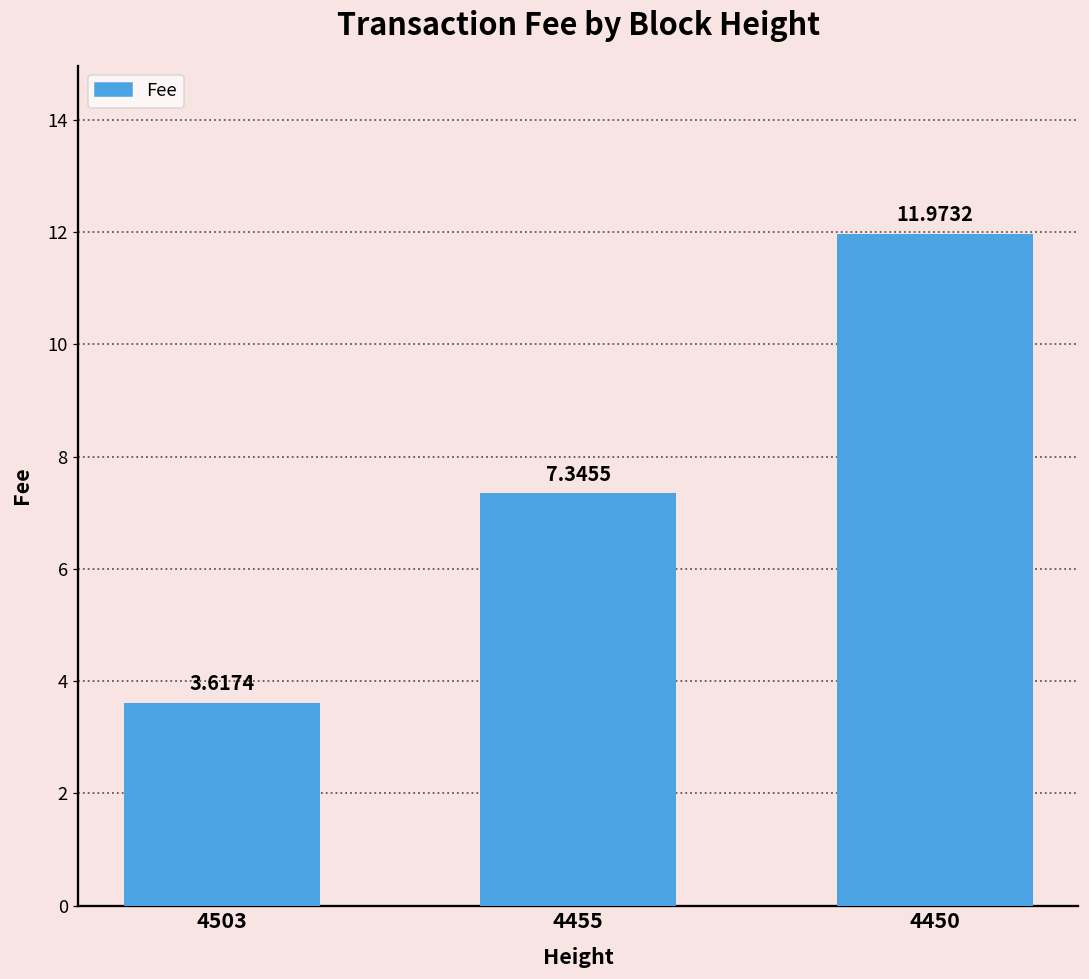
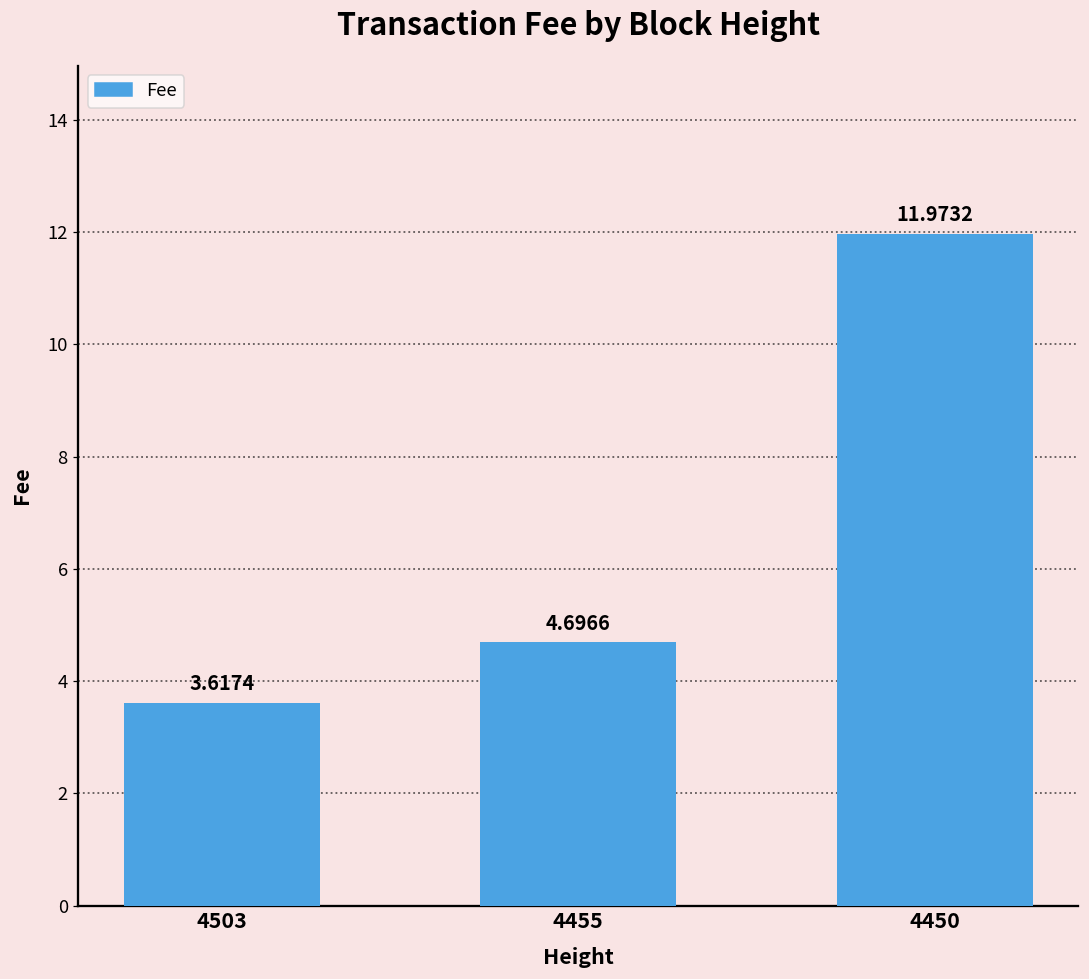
4455: 7.3455 -> 4.6966
